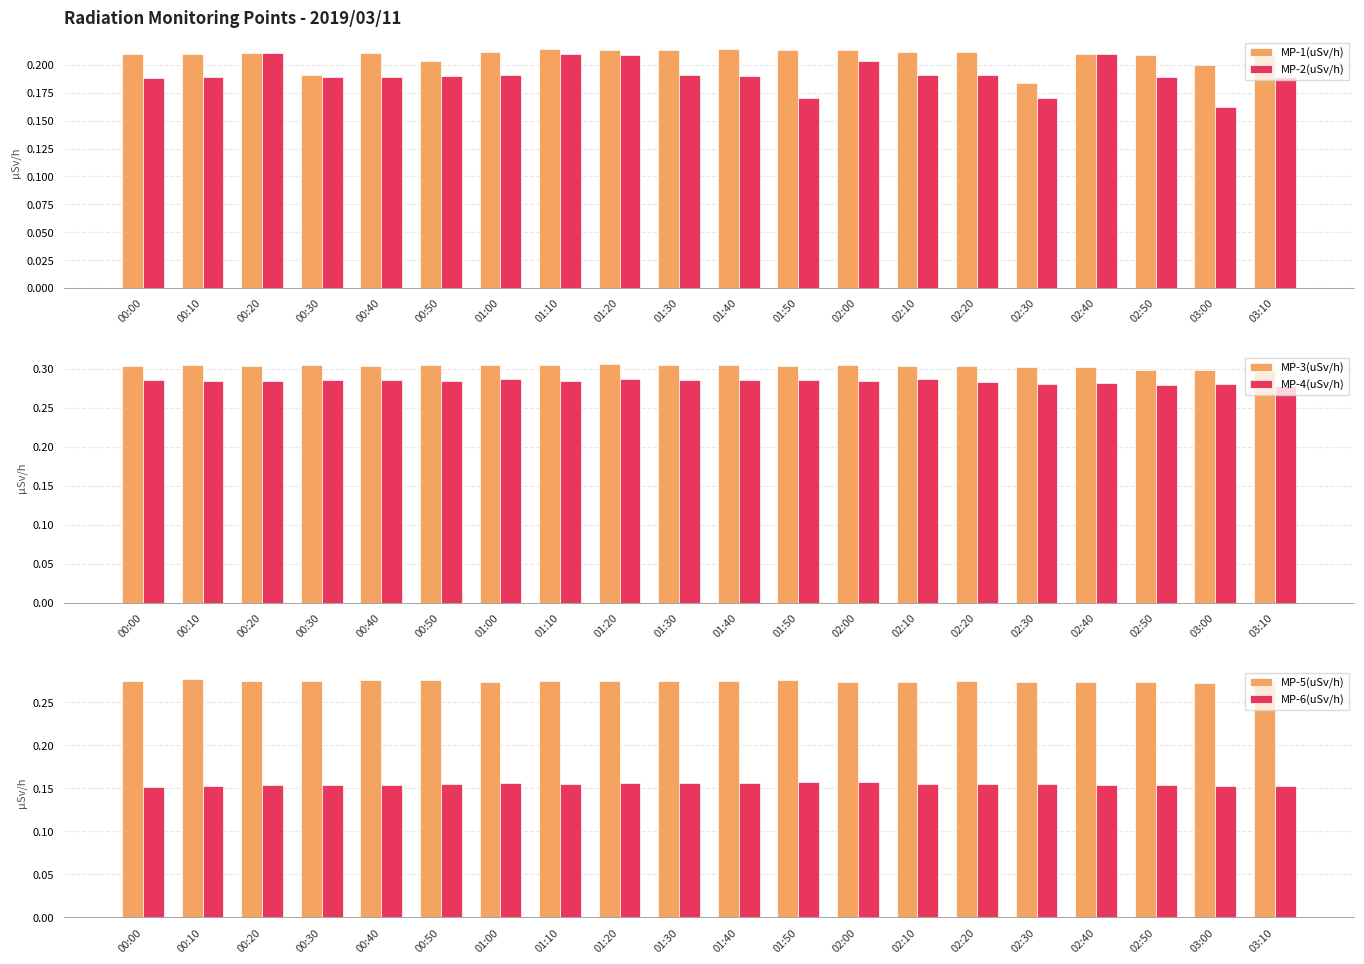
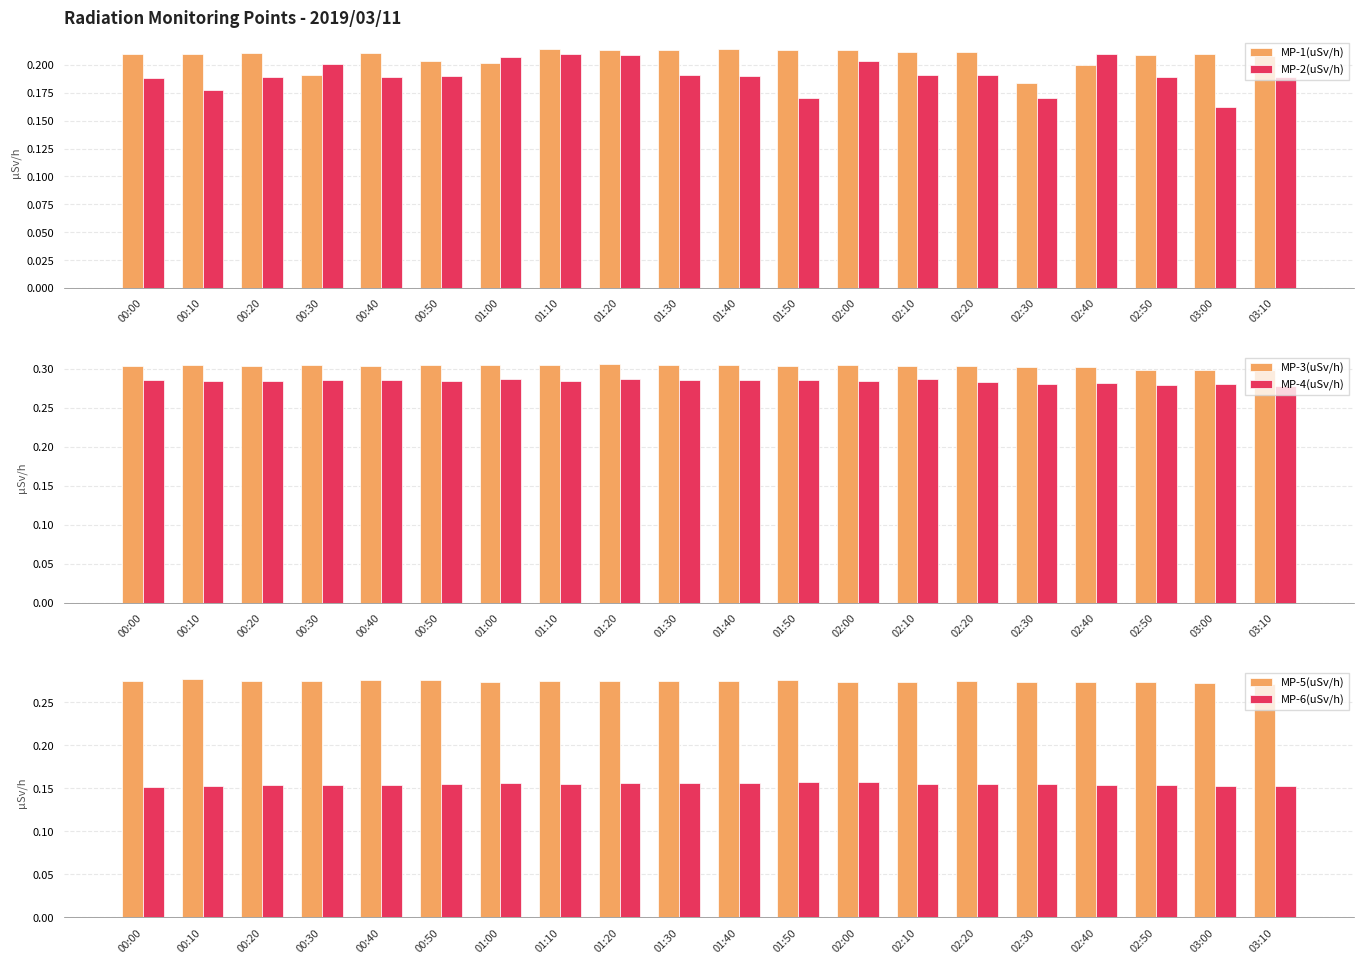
Radiation Monitoring Points - 2019/03/11, MP-2(uSv/h), 00:10: 0.189 -> 0.178
Radiation Monitoring Points - 2019/03/11, MP-2(uSv/h), 00:20: 0.211 -> 0.189
Radiation Monitoring Points - 2019/03/11, MP-2(uSv/h), 00:30: 0.189 -> 0.201
Radiation Monitoring Points - 2019/03/11, MP-1(uSv/h), 01:00: 0.212 -> 0.202
Radiation Monitoring Points - 2019/03/11, MP-2(uSv/h), 01:00: 0.191 -> 0.207
Radiation Monitoring Points - 2019/03/11, MP-1(uSv/h), 02:40: 0.21 -> 0.20
Radiation Monitoring Points - 2019/03/11, MP-1(uSv/h), 03:00: 0.20 -> 0.21
